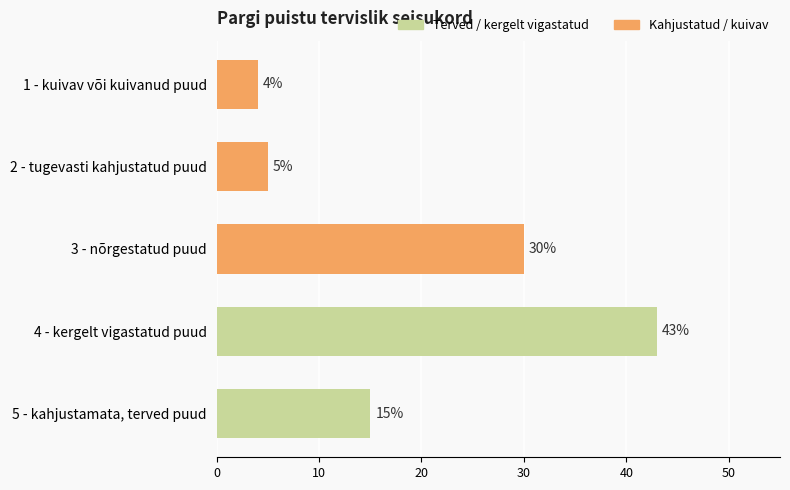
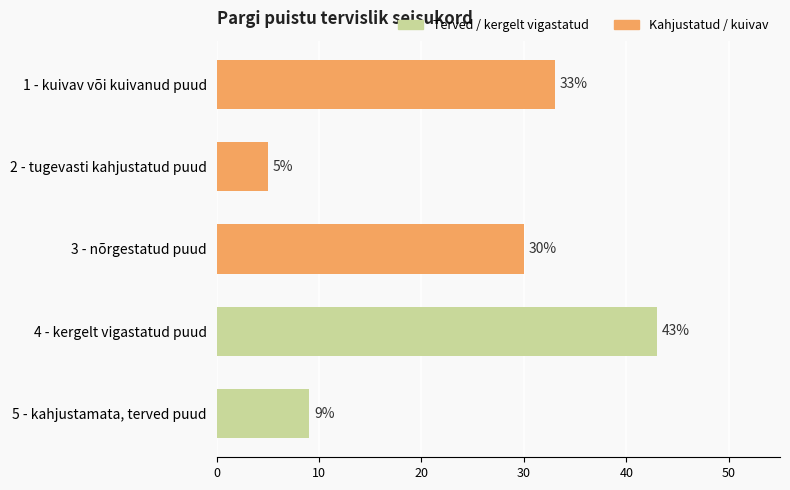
1 - kuivav või kuivanud puud: 4% -> 33%
5 - kahjustamata, terved puud: 15% -> 9%
